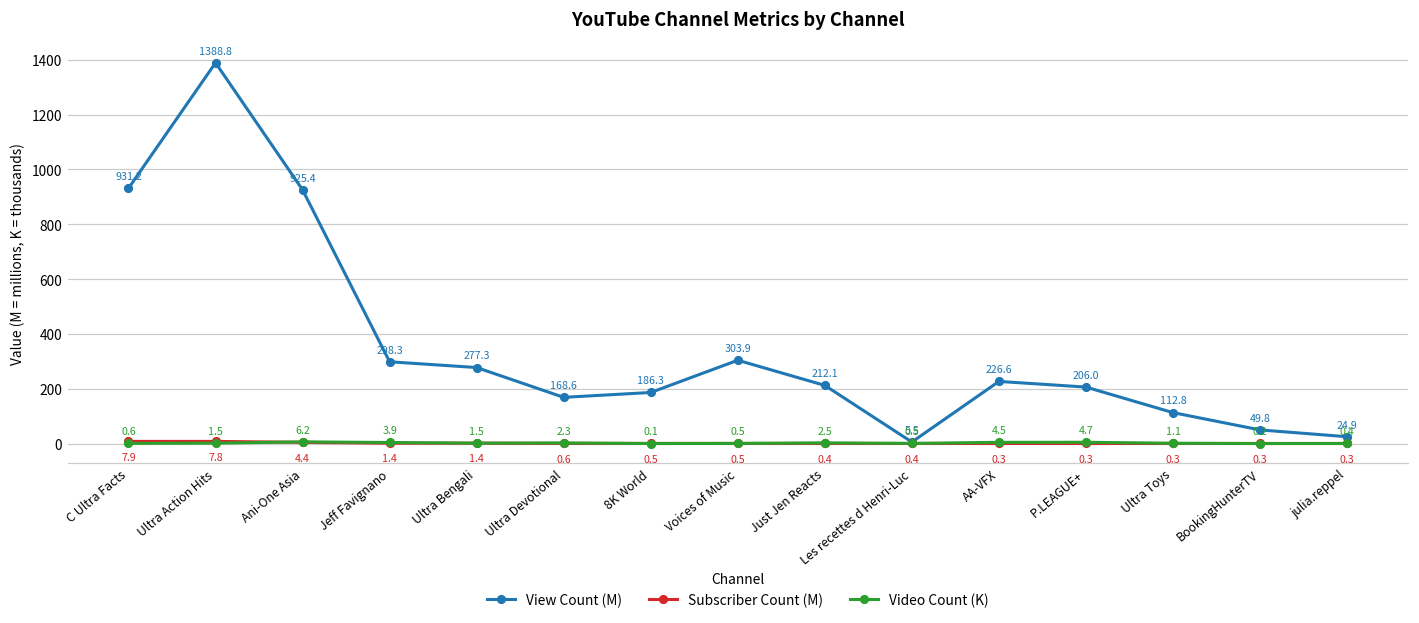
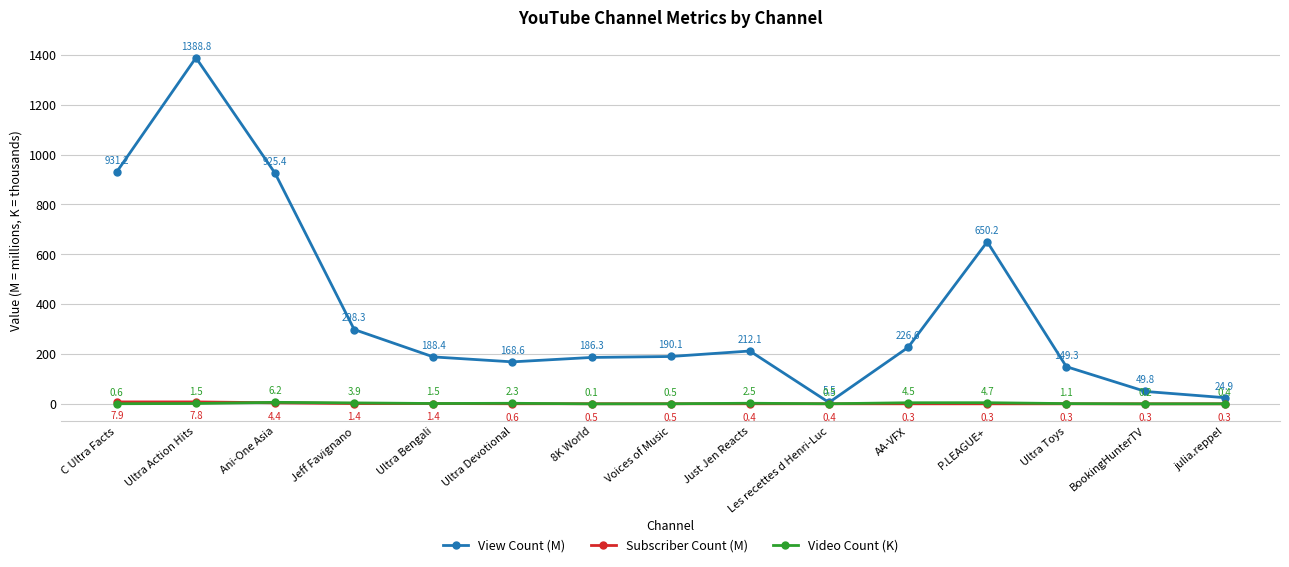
View Count (M), Ultra Bengali: 277.3 -> 188.4
View Count (M), Voices of Music: 303.9 -> 190.1
View Count (M), P.LEAGUE+: 206.0 -> 650.2
View Count (M), Ultra Toys: 112.8 -> 149.3
